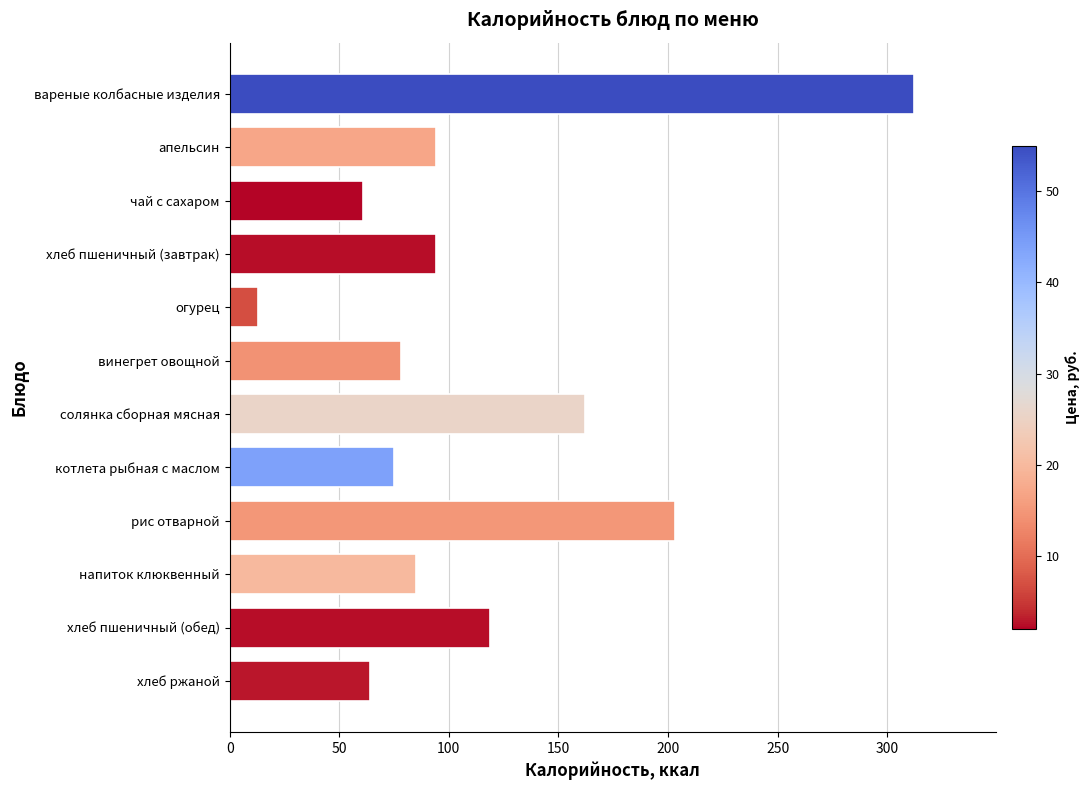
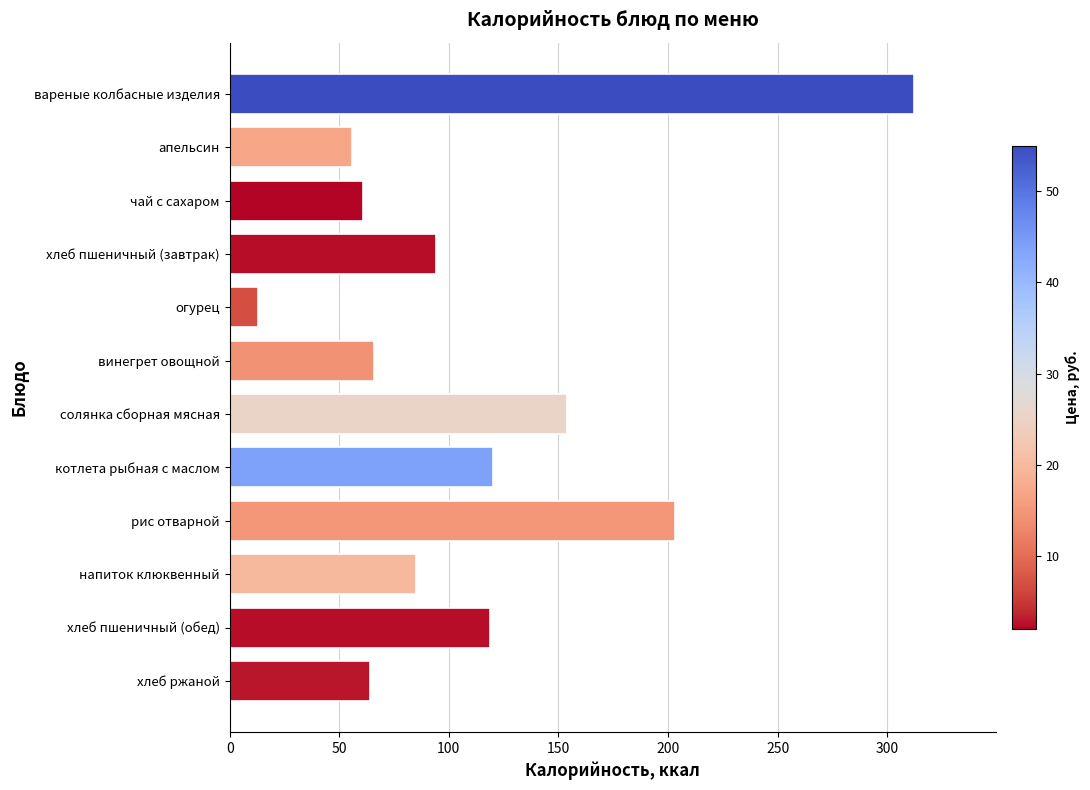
апельсин: 94 -> 56
винегрет овощной: 78 -> 66
солянка сборная мясная: 162 -> 154
котлета рыбная с маслом: 75 -> 120
